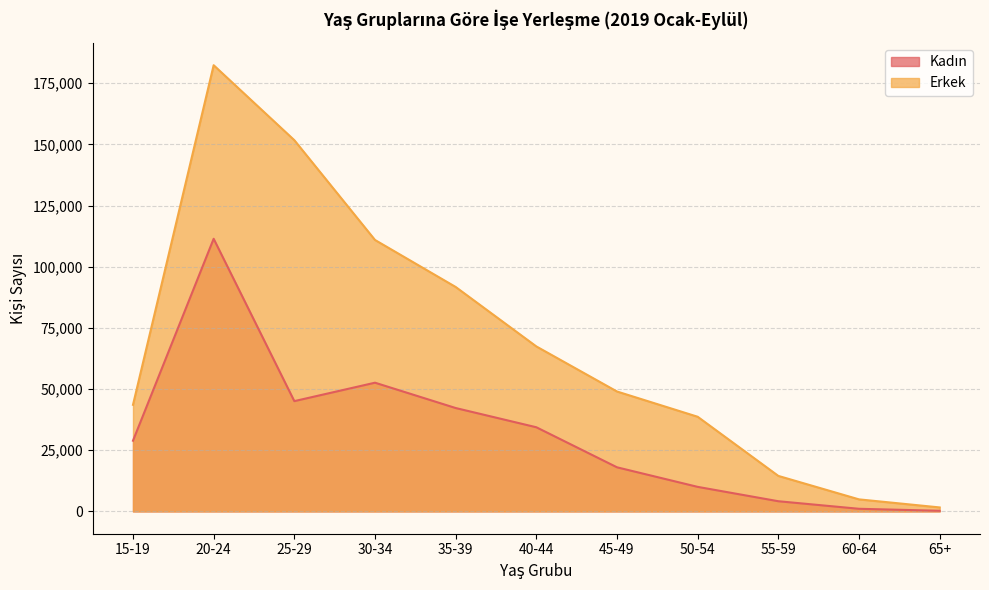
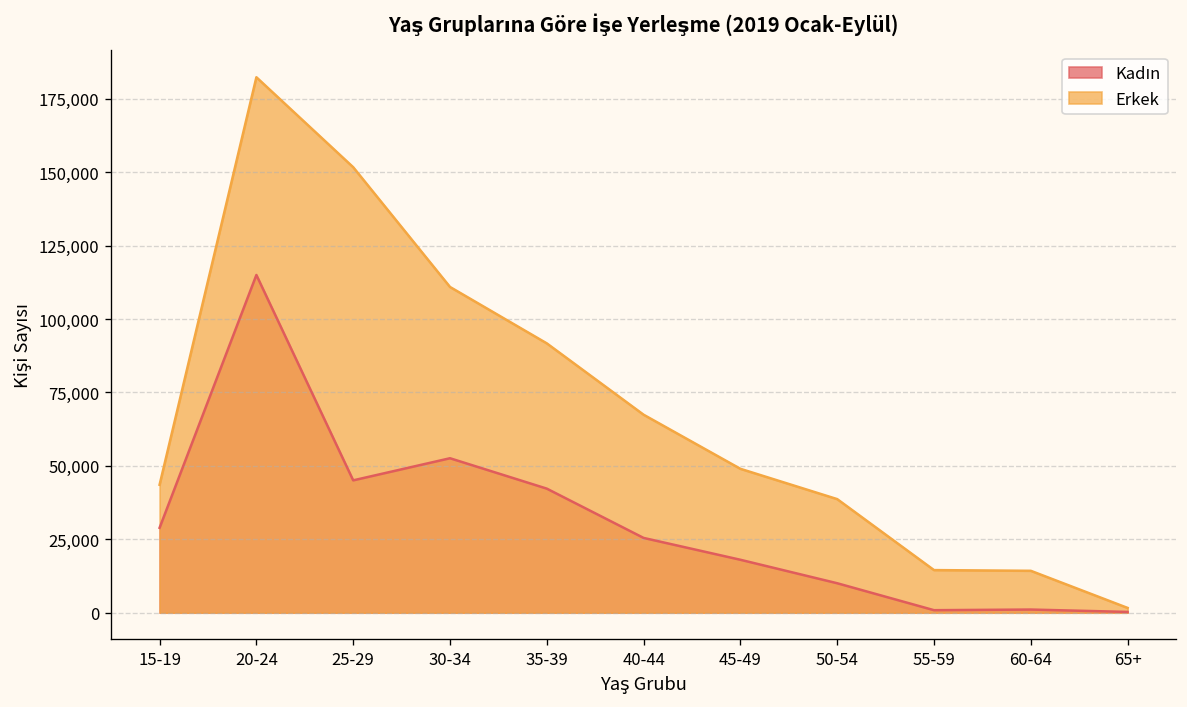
Kadın, 20-24: 111,000 -> 115,000
Kadın, 40-44: 34,000 -> 25,000
Kadın, 55-59: 4,000 -> 1,000
Erkek, 60-64: 5,000 -> 14,000
